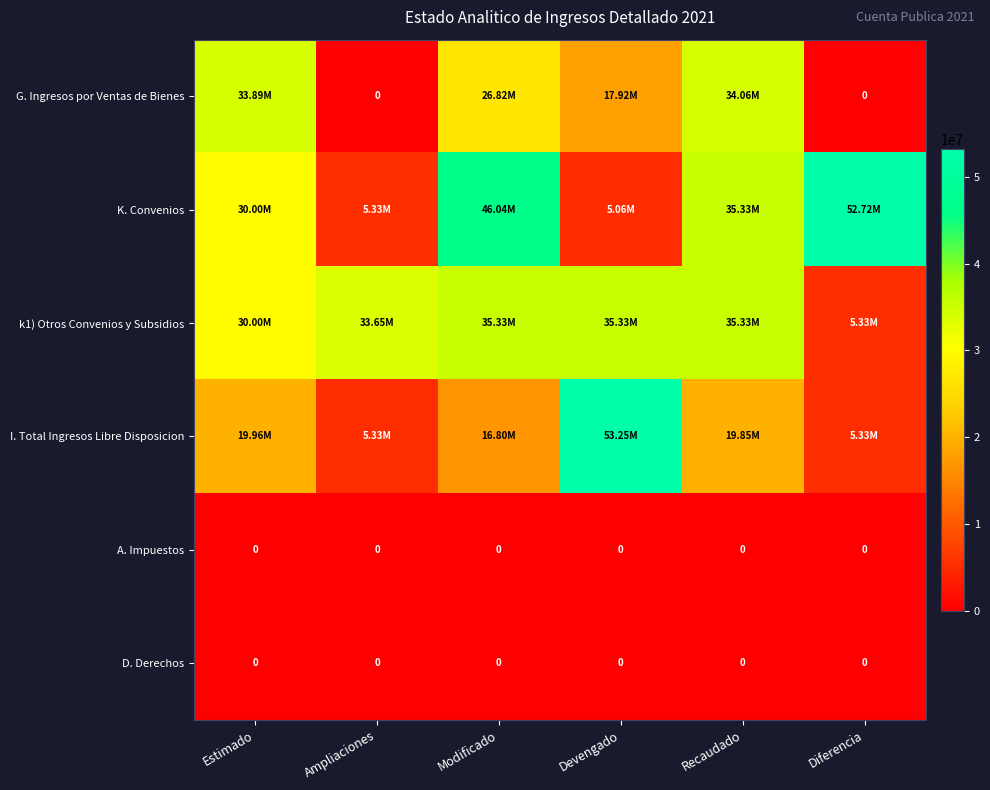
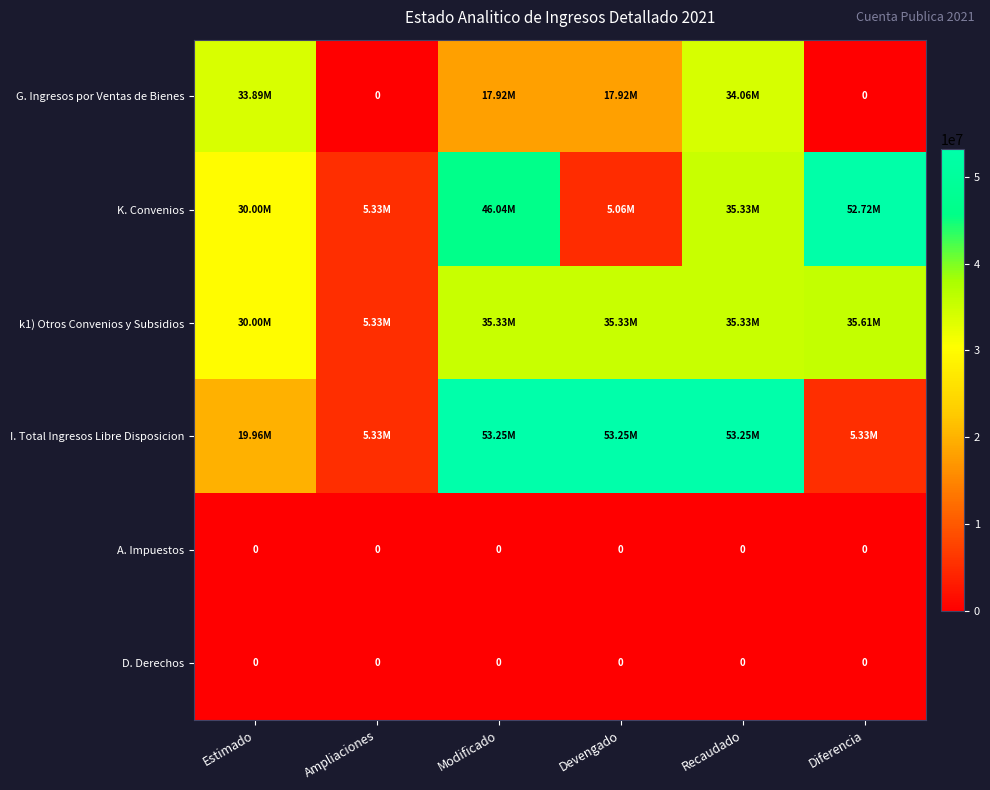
G. Ingresos por Ventas de Bienes, Modificado: 26.82M -> 17.92M
k1) Otros Convenios y Subsidios, Ampliaciones: 33.65M -> 5.33M
k1) Otros Convenios y Subsidios, Diferencia: 5.33M -> 35.61M
I. Total Ingresos Libre Disposicion, Modificado: 16.80M -> 53.25M
I. Total Ingresos Libre Disposicion, Recaudado: 19.85M -> 53.25M
